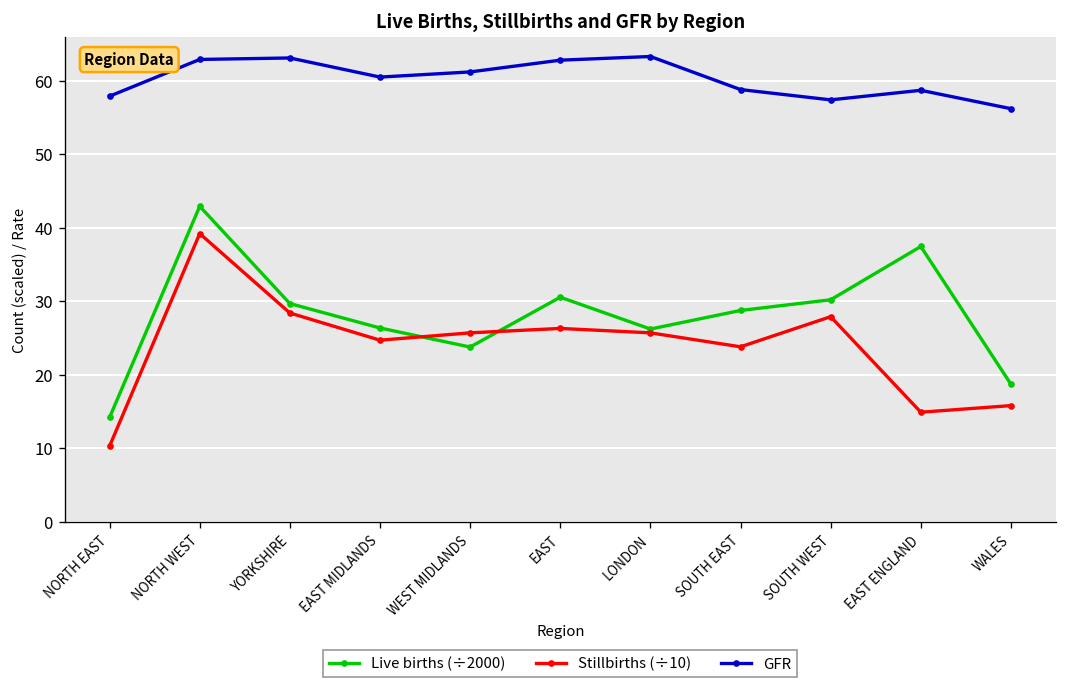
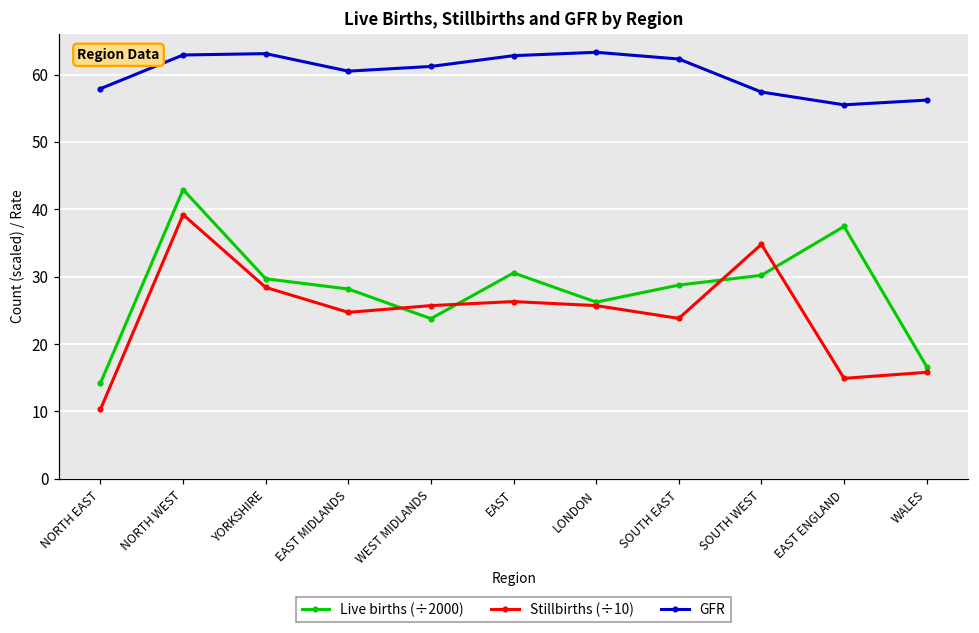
Live births (÷2000), EAST MIDLANDS: 26 -> 28
GFR, SOUTH EAST: 59 -> 62
Stillbirths (÷10), SOUTH WEST: 28 -> 35
GFR, EAST ENGLAND: 59 -> 56
Live births (÷2000), WALES: 19 -> 17
